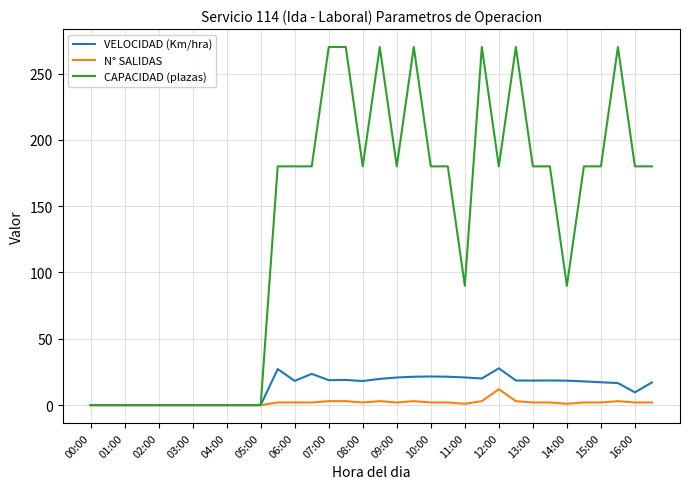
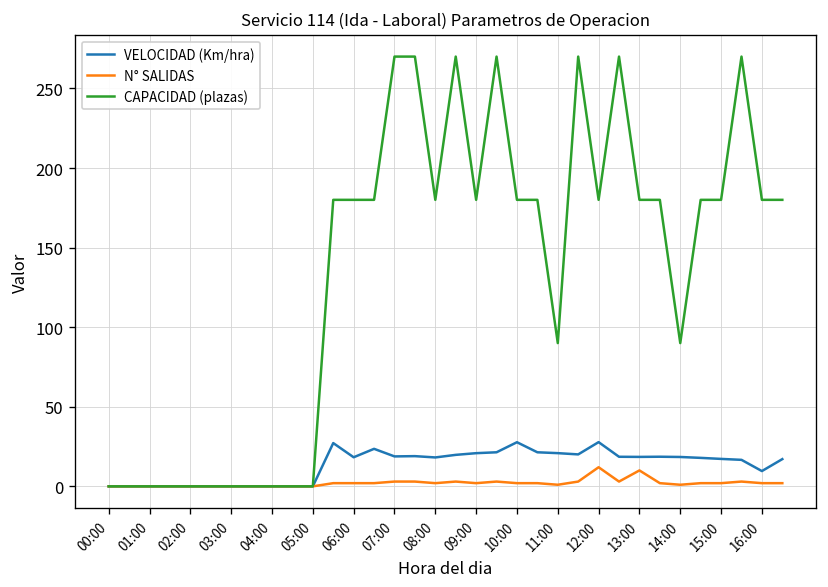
VELOCIDAD (Km/hra), 10:00: 22 -> 28
N° SALIDAS, 13:00: 2 -> 10
